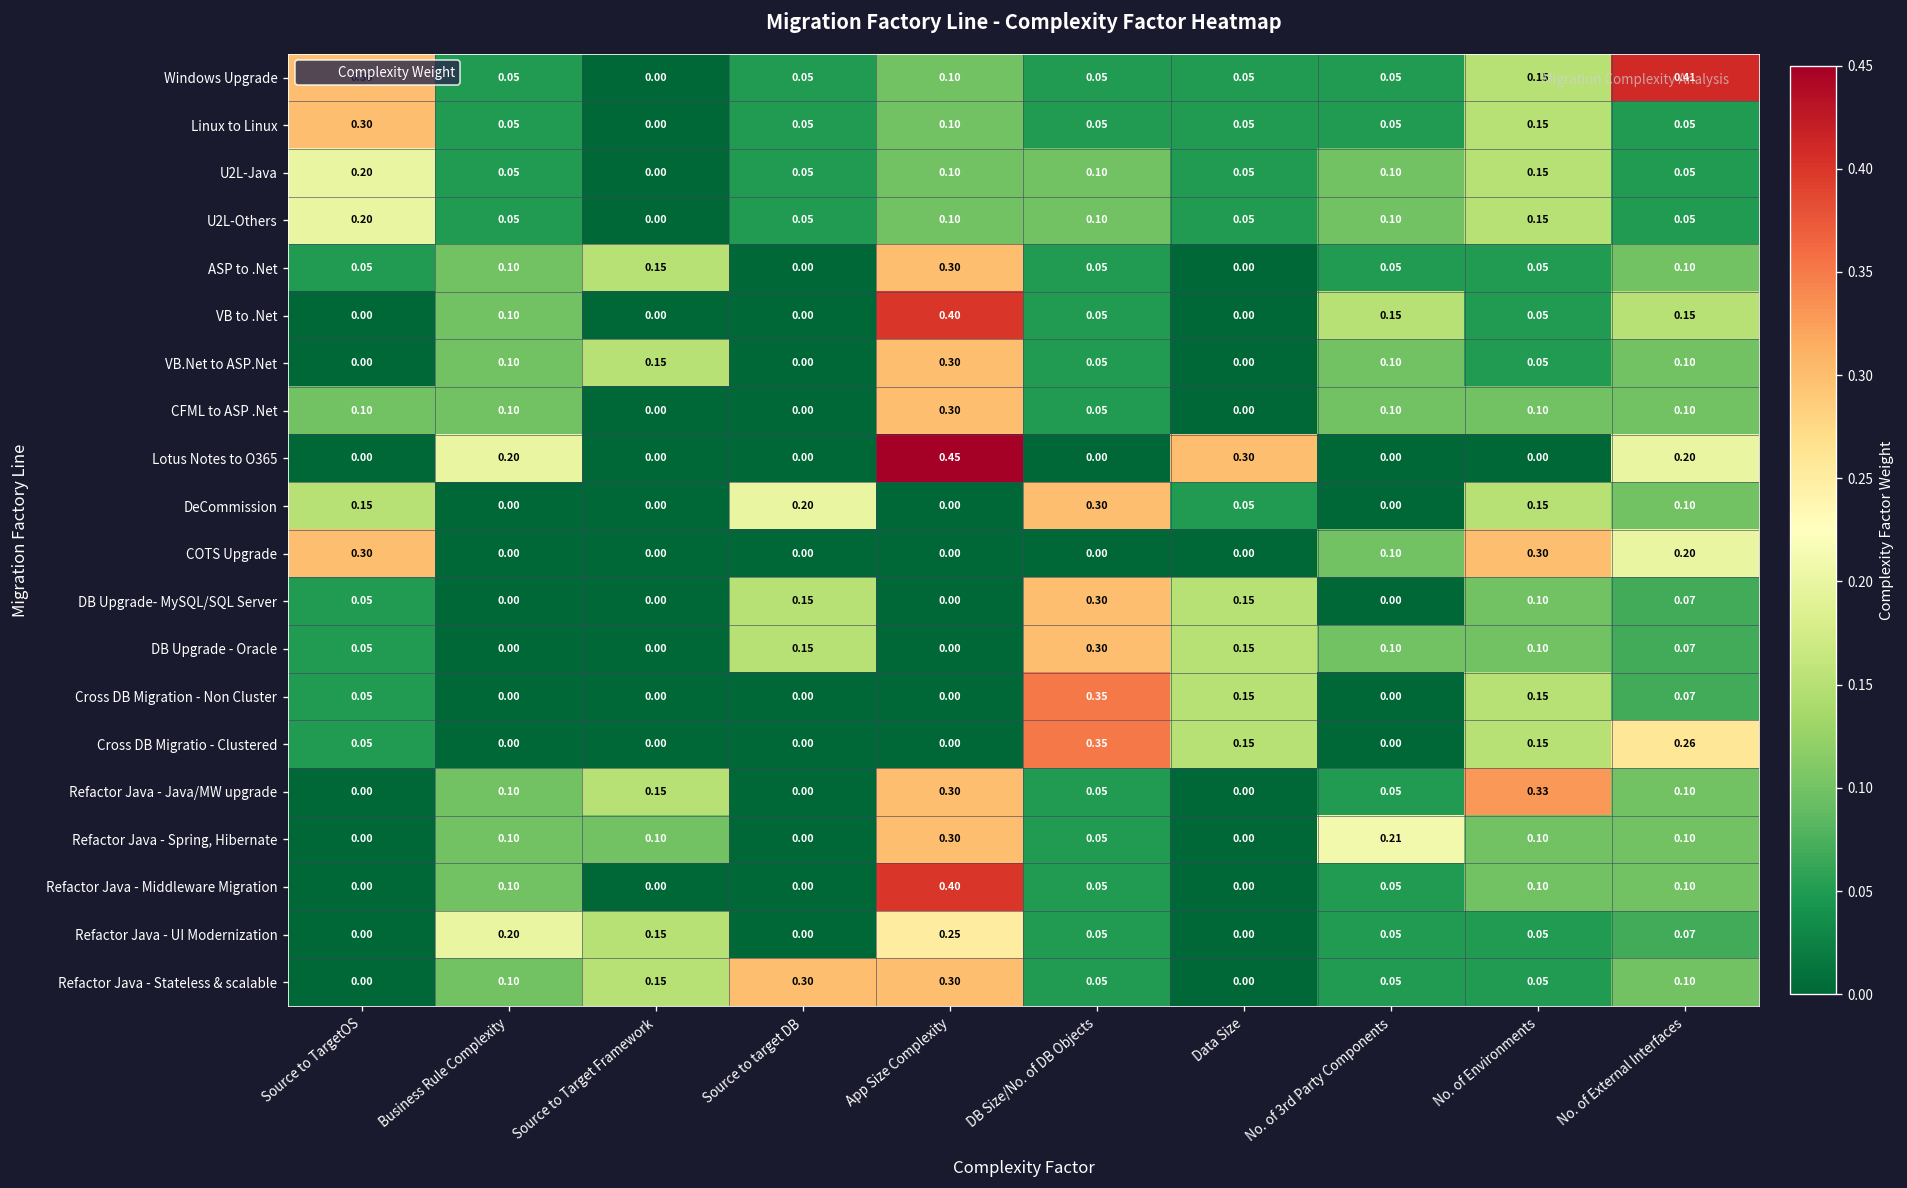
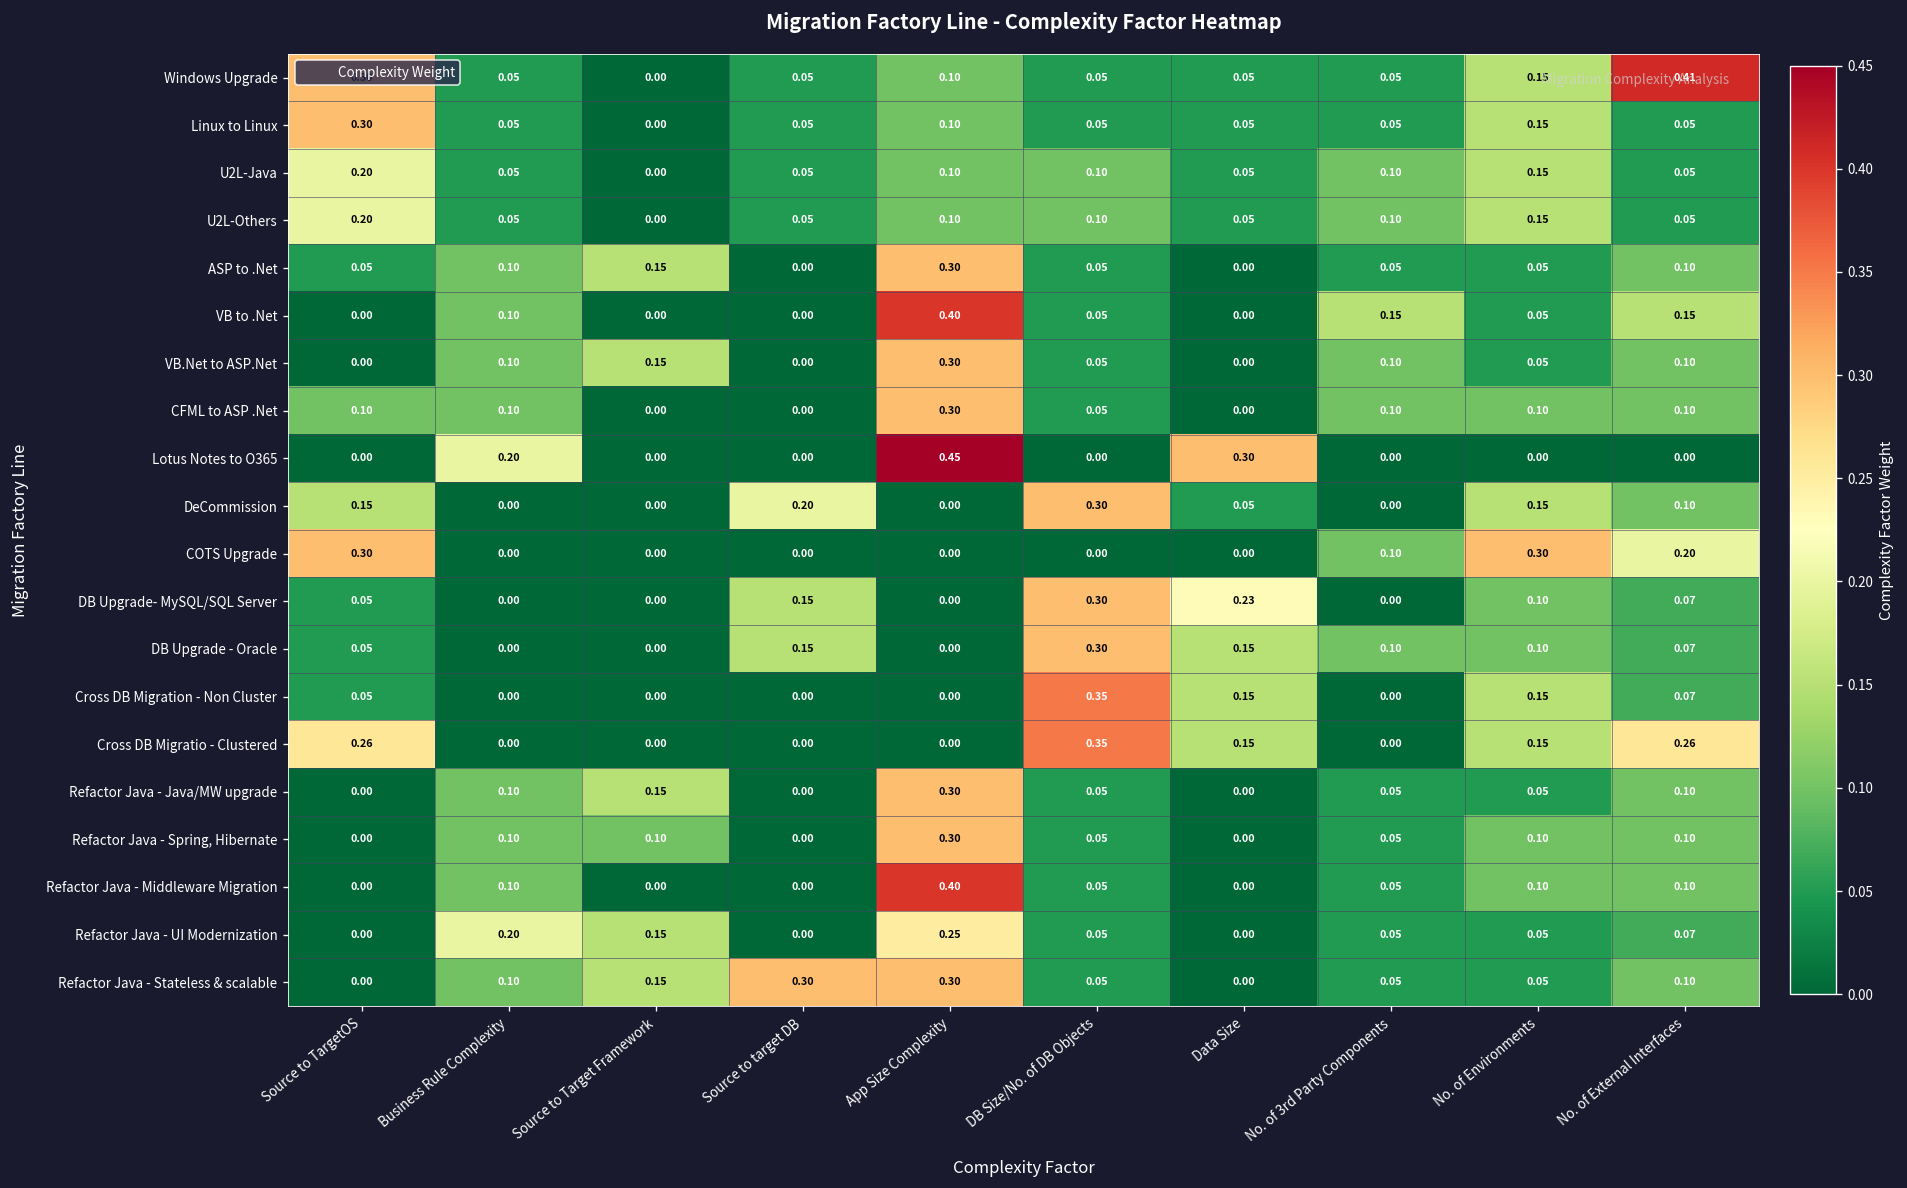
Lotus Notes to O365, No. of External Interfaces: 0.20 -> 0.00
DB Upgrade- MySQL/SQL Server, Data Size: 0.15 -> 0.23
Cross DB Migratio - Clustered, Source to TargetOS: 0.05 -> 0.26
Refactor Java - Java/MW upgrade, No. of Environments: 0.33 -> 0.05
Refactor Java - Spring, Hibernate, No. of 3rd Party Components: 0.21 -> 0.05
